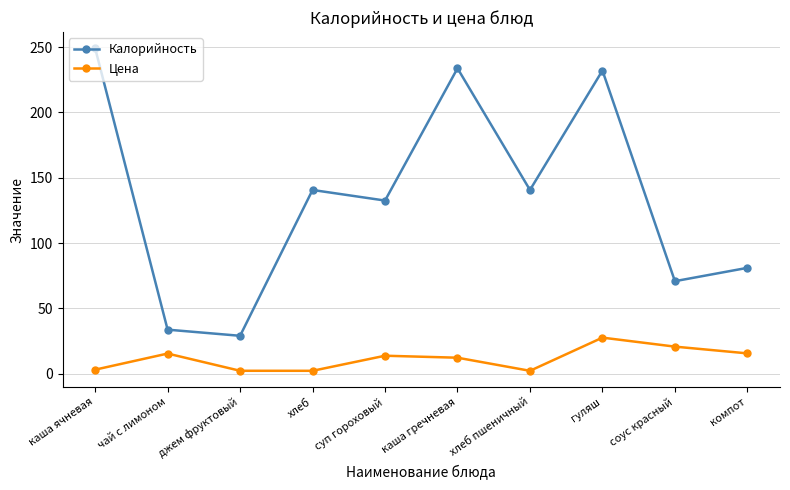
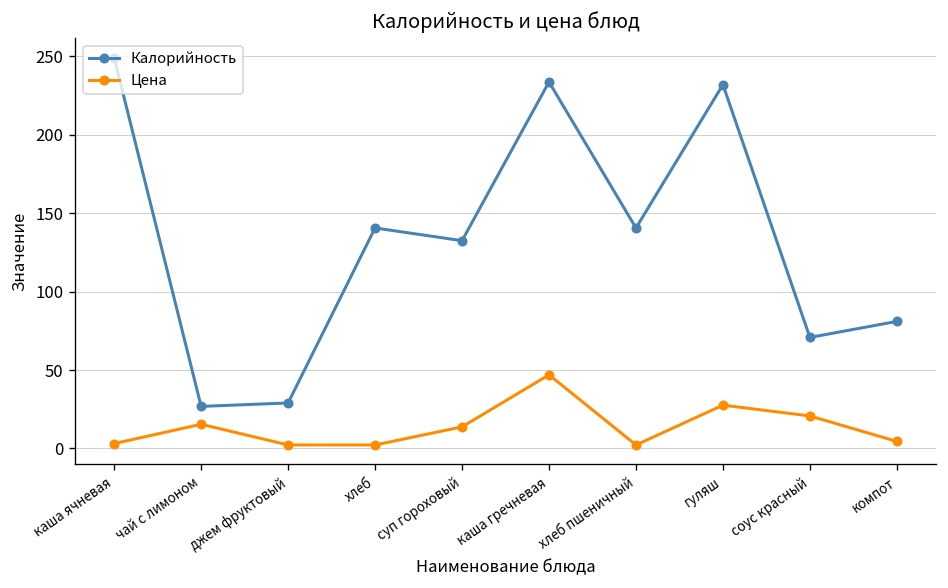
Калорийность, чай с лимоном: 34 -> 27
Цена, каша гречневая: 12 -> 47
Цена, компот: 16 -> 4
